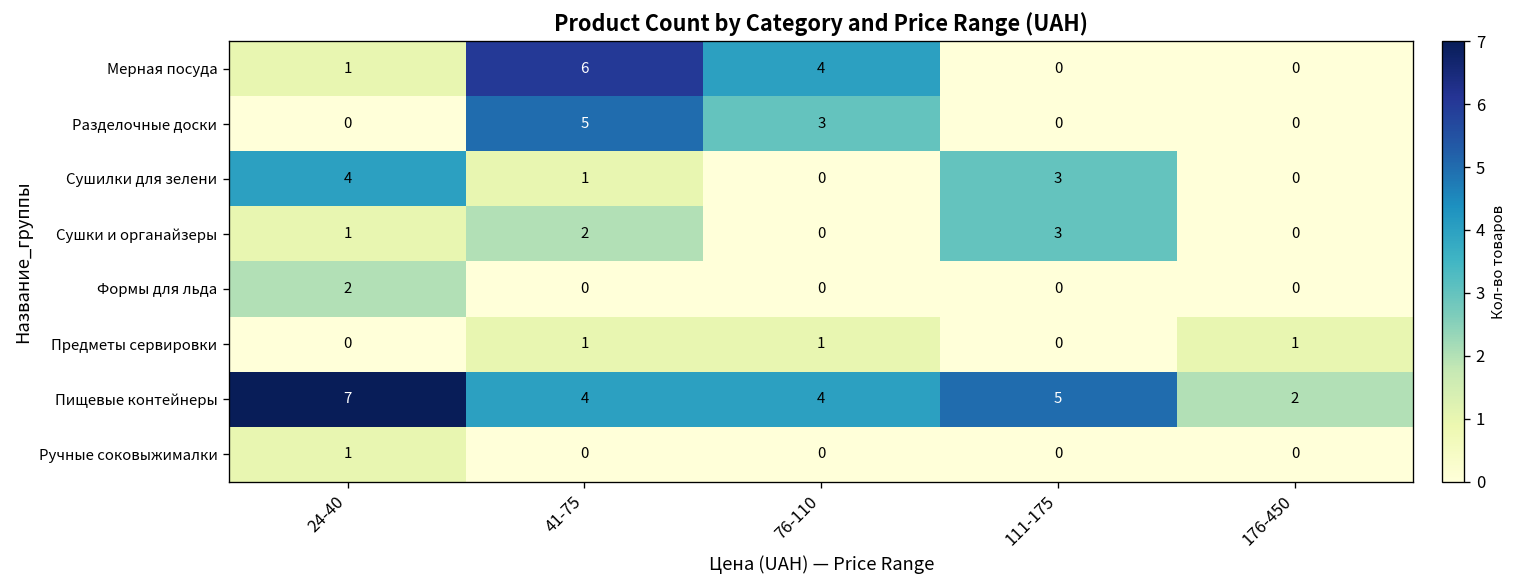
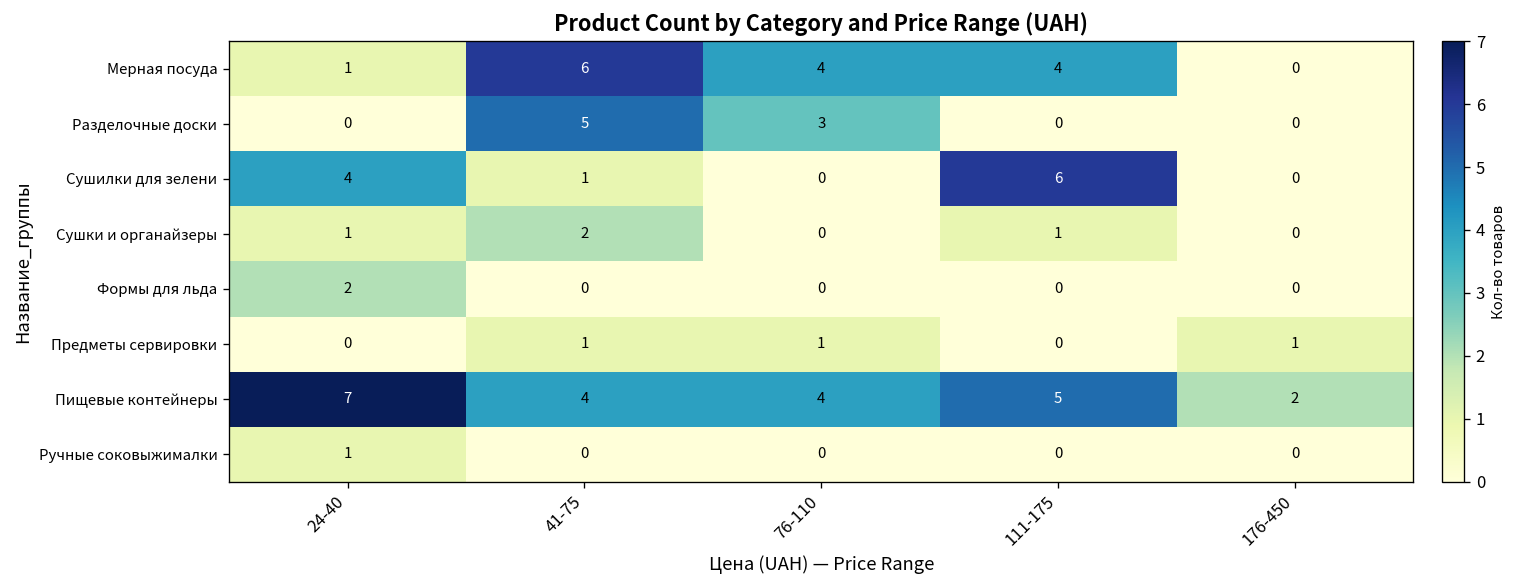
Мерная посуда, 111-175: 0 -> 4
Сушилки для зелени, 111-175: 3 -> 6
Сушки и органайзеры, 111-175: 3 -> 1
